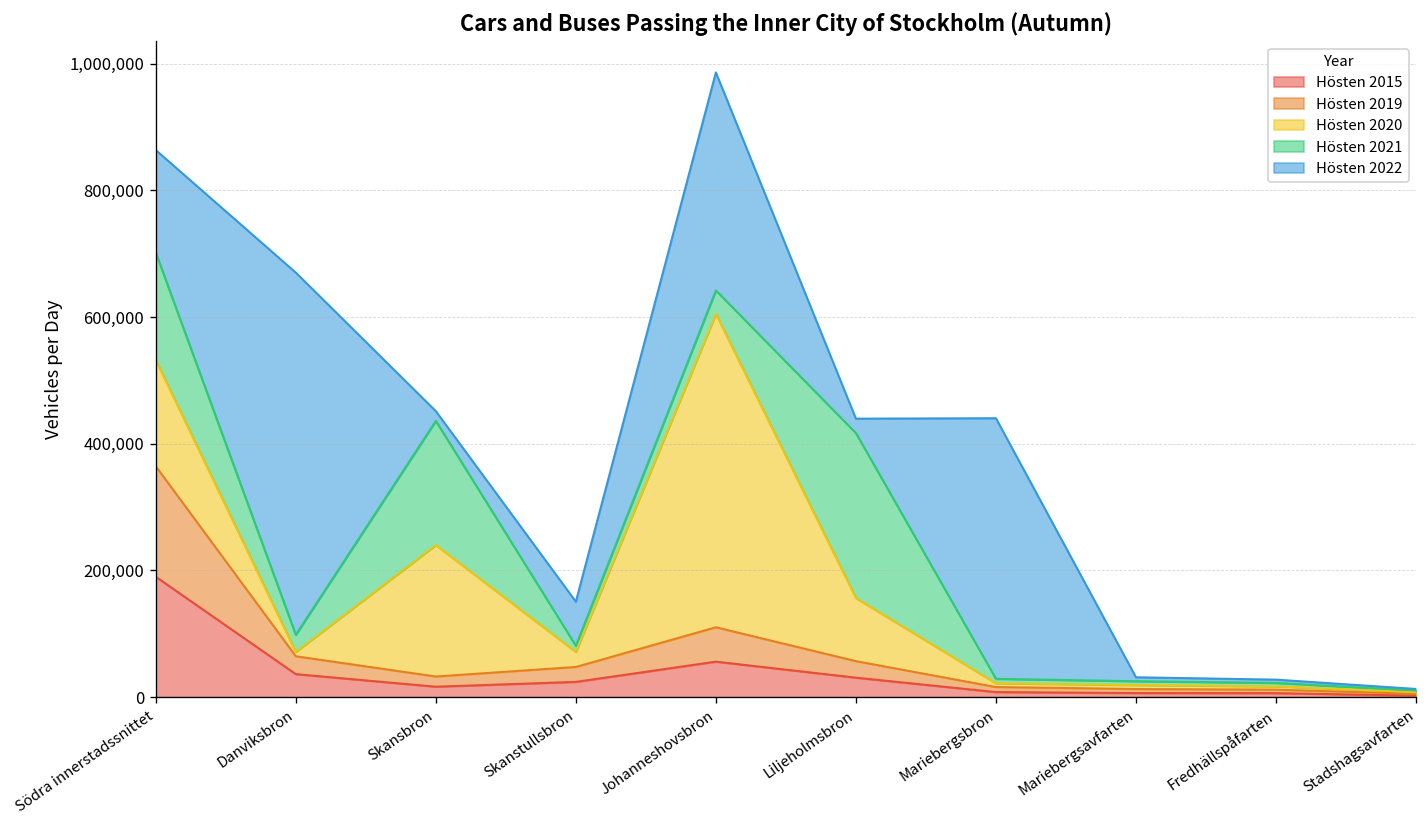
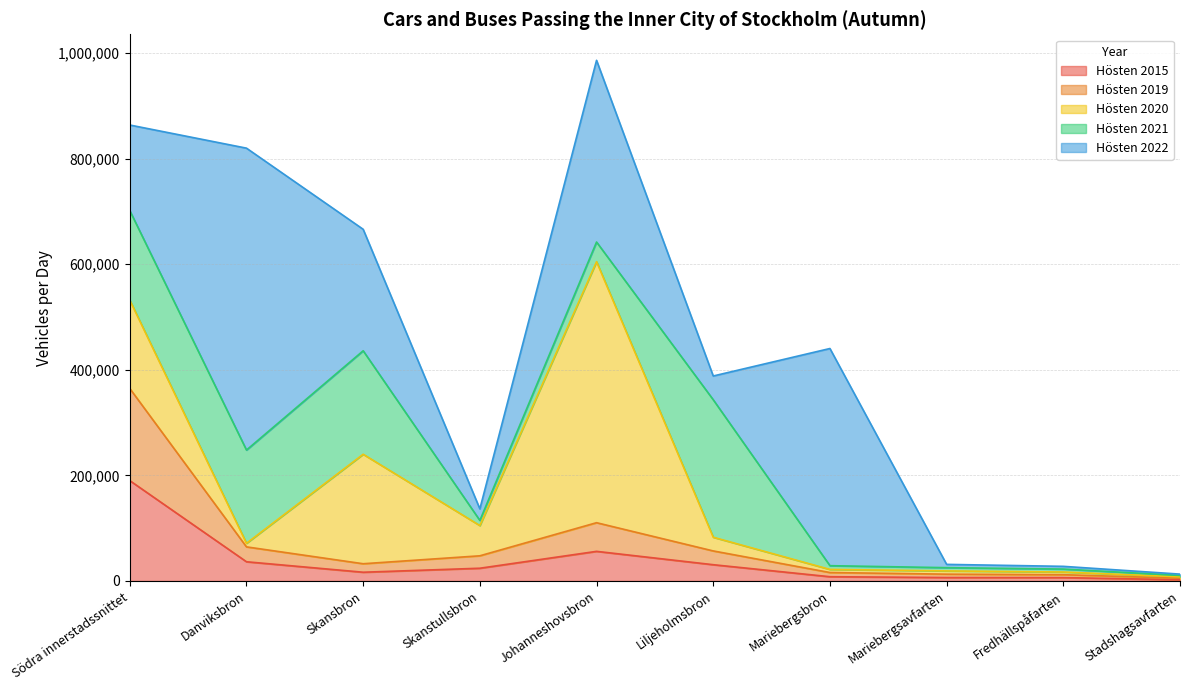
Hösten 2021, Danviksbron: 30,000 -> 180,000
Hösten 2022, Skansbron: 20,000 -> 230,000
Hösten 2020, Skanstullsbron: 20,000 -> 60,000
Hösten 2022, Skanstullsbron: 70,000 -> 20,000
Hösten 2020, Liljeholmsbron: 100,000 -> 30,000
Hösten 2022, Liljeholmsbron: 20,000 -> 50,000
